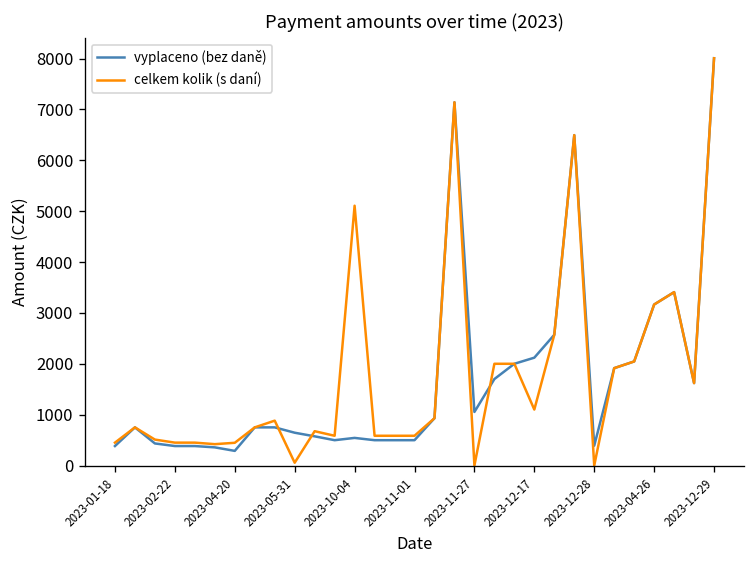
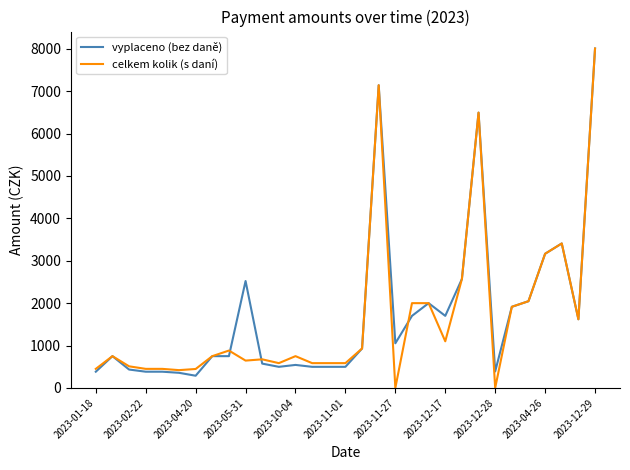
vyplaceno (bez daně), 2023-05-31: 600 -> 2500
celkem kolik (s daní), 2023-05-31: 100 -> 600
celkem kolik (s daní), 2023-10-04: 5100 -> 800
vyplaceno (bez daně), 2023-12-17: 2100 -> 1700
